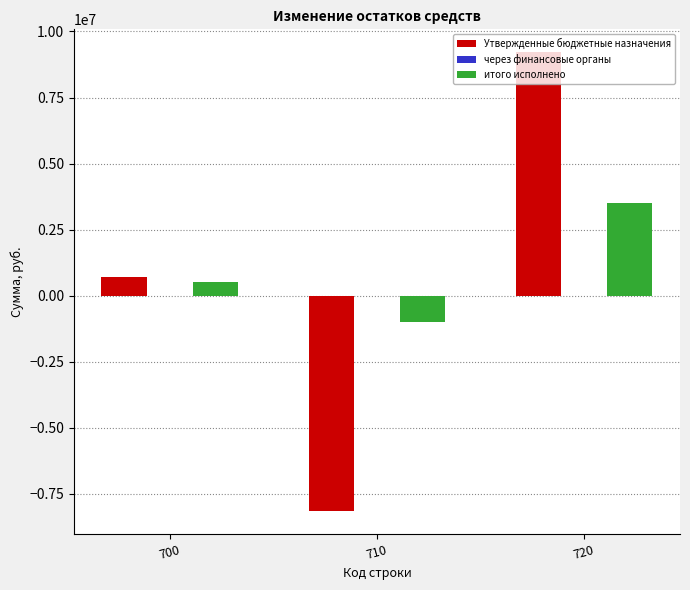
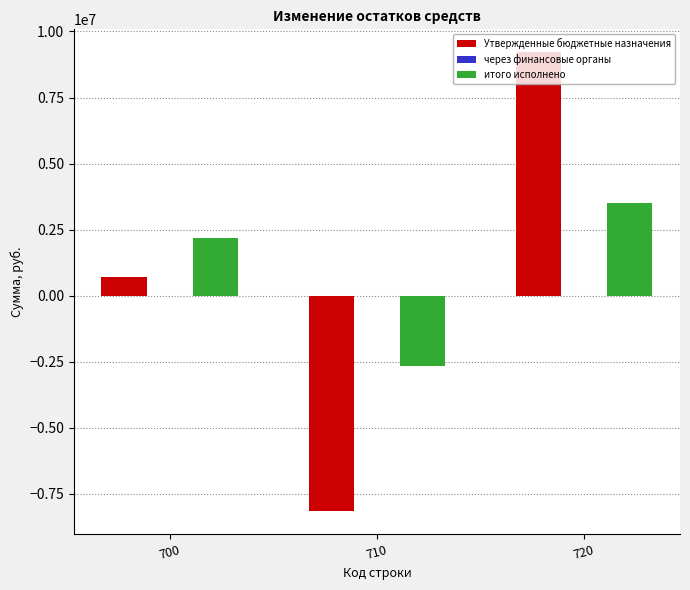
итого исполнено, 700: 500000 -> 2200000
итого исполнено, 710: -1000000 -> -2700000
